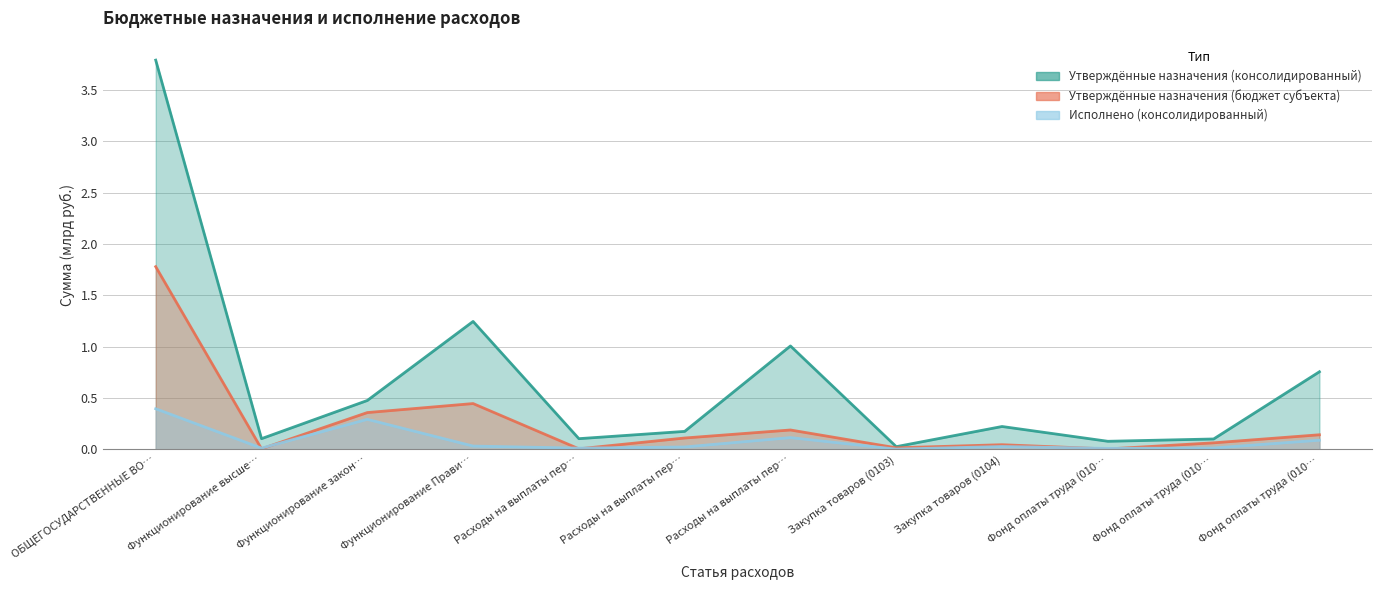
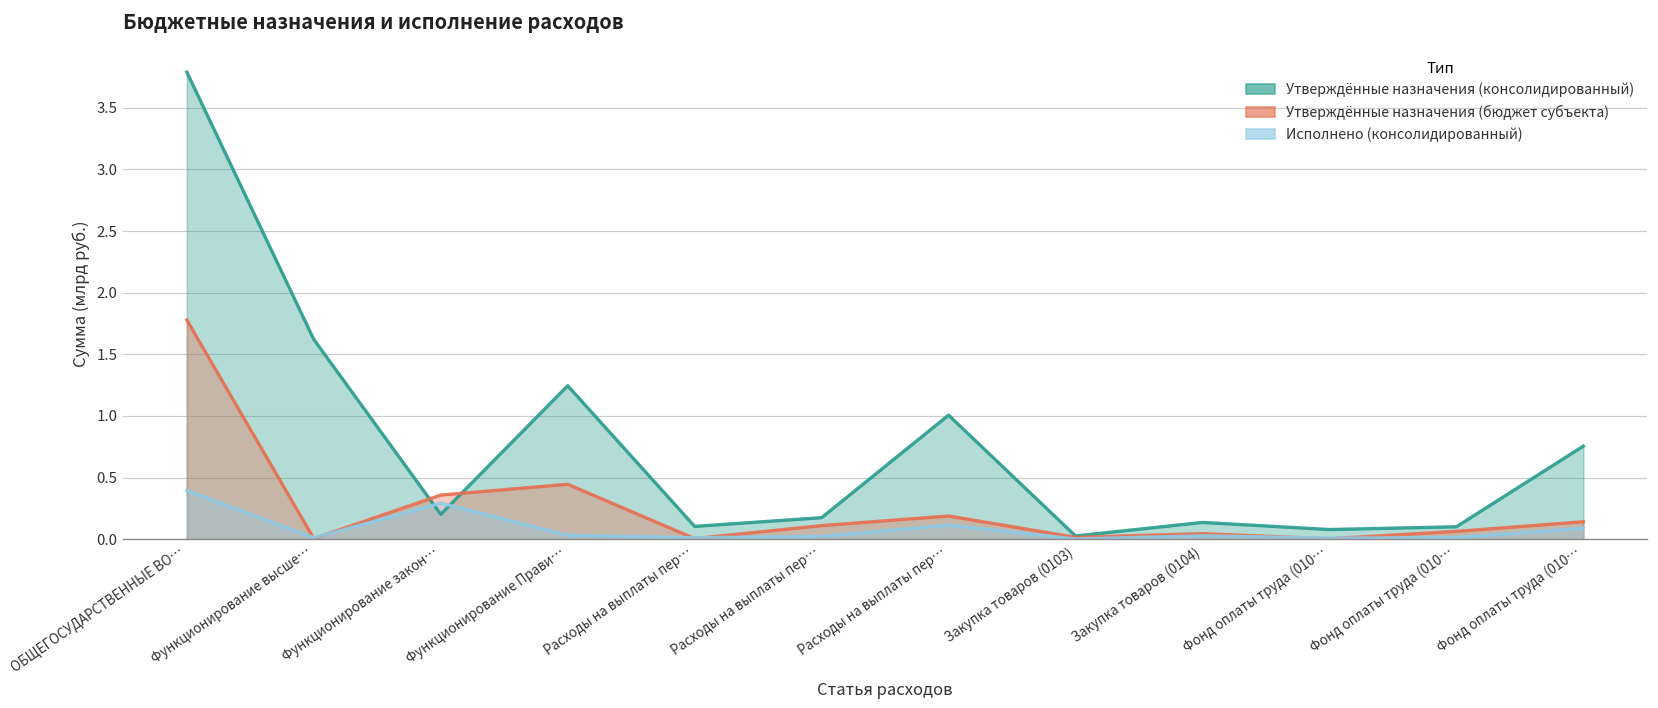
Утверждённые назначения (консолидированный), Функционирование высше…: 0.10 -> 1.62
Утверждённые назначения (консолидированный), Функционирование закон…: 0.48 -> 0.20
Утверждённые назначения (консолидированный), Закупка товаров (0104): 0.22 -> 0.14
